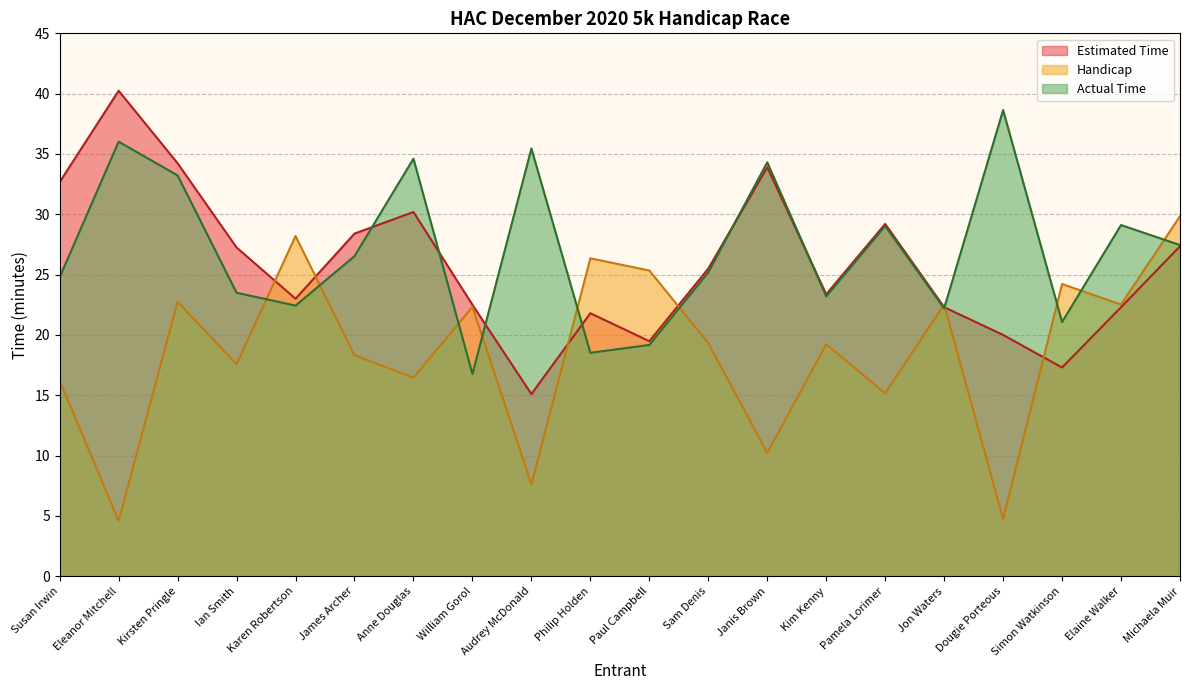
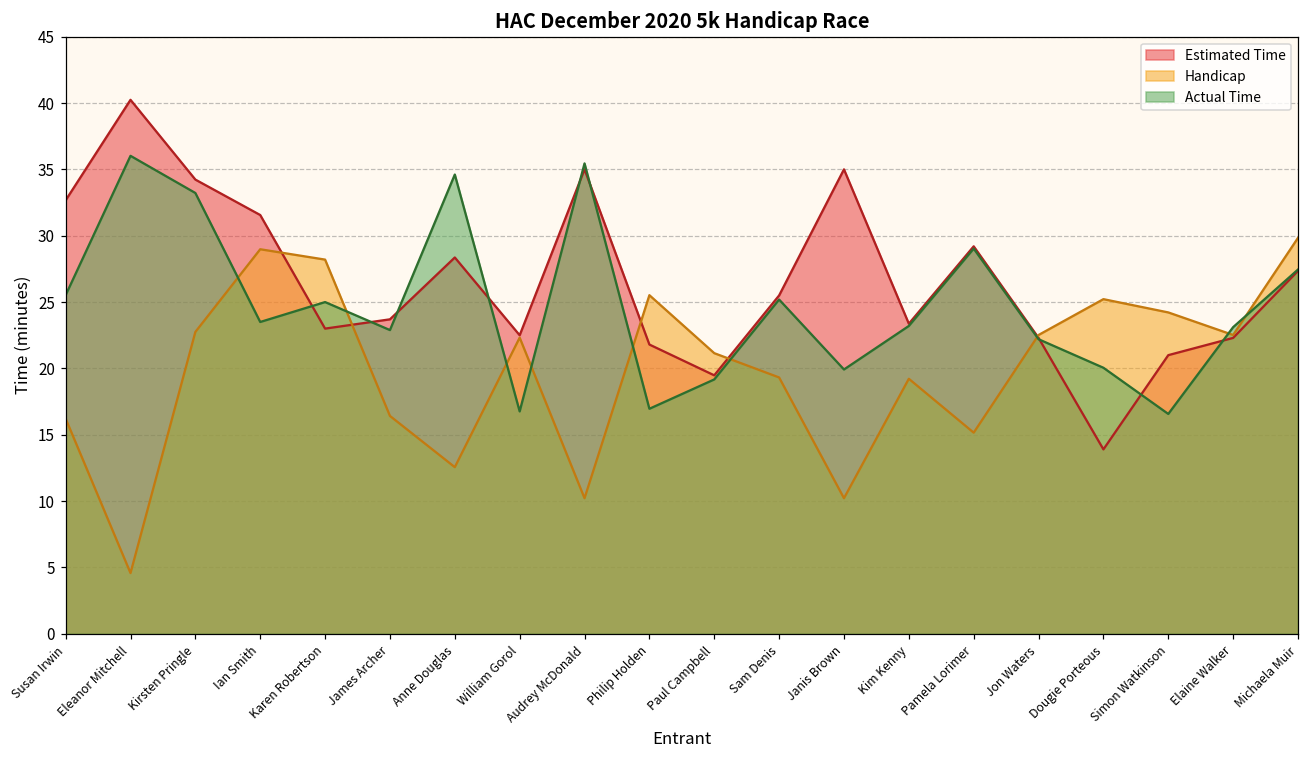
Actual Time, Susan Irwin: 24.8 -> 25.5
Estimated Time, Ian Smith: 27.3 -> 31.6
Handicap, Ian Smith: 17.6 -> 29.0
Actual Time, Karen Robertson: 22.4 -> 25.0
Estimated Time, James Archer: 28.4 -> 23.7
Handicap, James Archer: 18.3 -> 16.4
Actual Time, James Archer: 26.5 -> 22.9
Estimated Time, Anne Douglas: 30.2 -> 28.4
Handicap, Anne Douglas: 16.5 -> 12.6
Estimated Time, Audrey McDonald: 15.1 -> 35.0
Handicap, Audrey McDonald: 7.6 -> 10.2
Handicap, Philip Holden: 26.4 -> 25.5
Actual Time, Philip Holden: 18.5 -> 17.0
Handicap, Paul Campbell: 25.3 -> 21.2
Estimated Time, Janis Brown: 33.9 -> 35.0
Actual Time, Janis Brown: 34.3 -> 19.9
Estimated Time, Dougie Porteous: 20.0 -> 13.9
Handicap, Dougie Porteous: 4.7 -> 25.2
Actual Time, Dougie Porteous: 38.6 -> 20.1
Estimated Time, Simon Watkinson: 17.3 -> 21.0
Actual Time, Simon Watkinson: 21.1 -> 16.6
Actual Time, Elaine Walker: 29.1 -> 23.1
